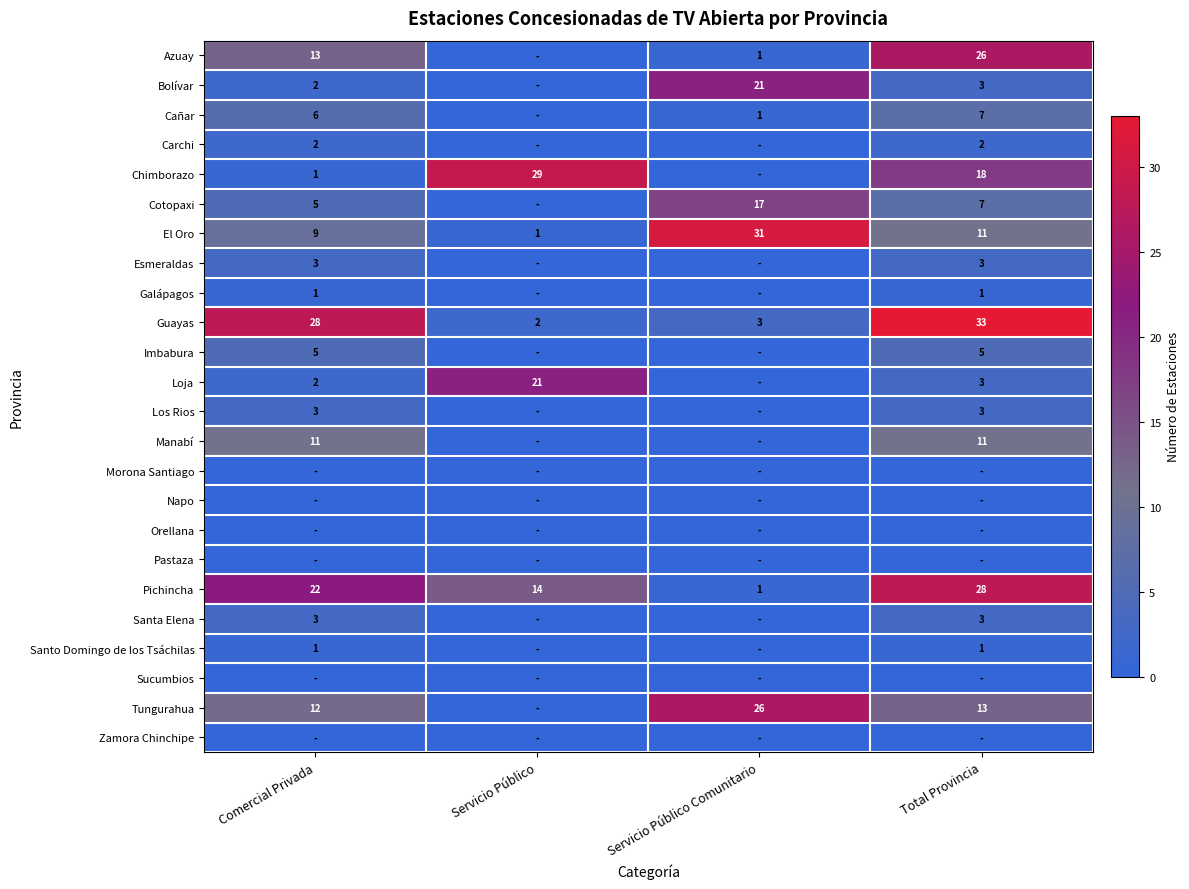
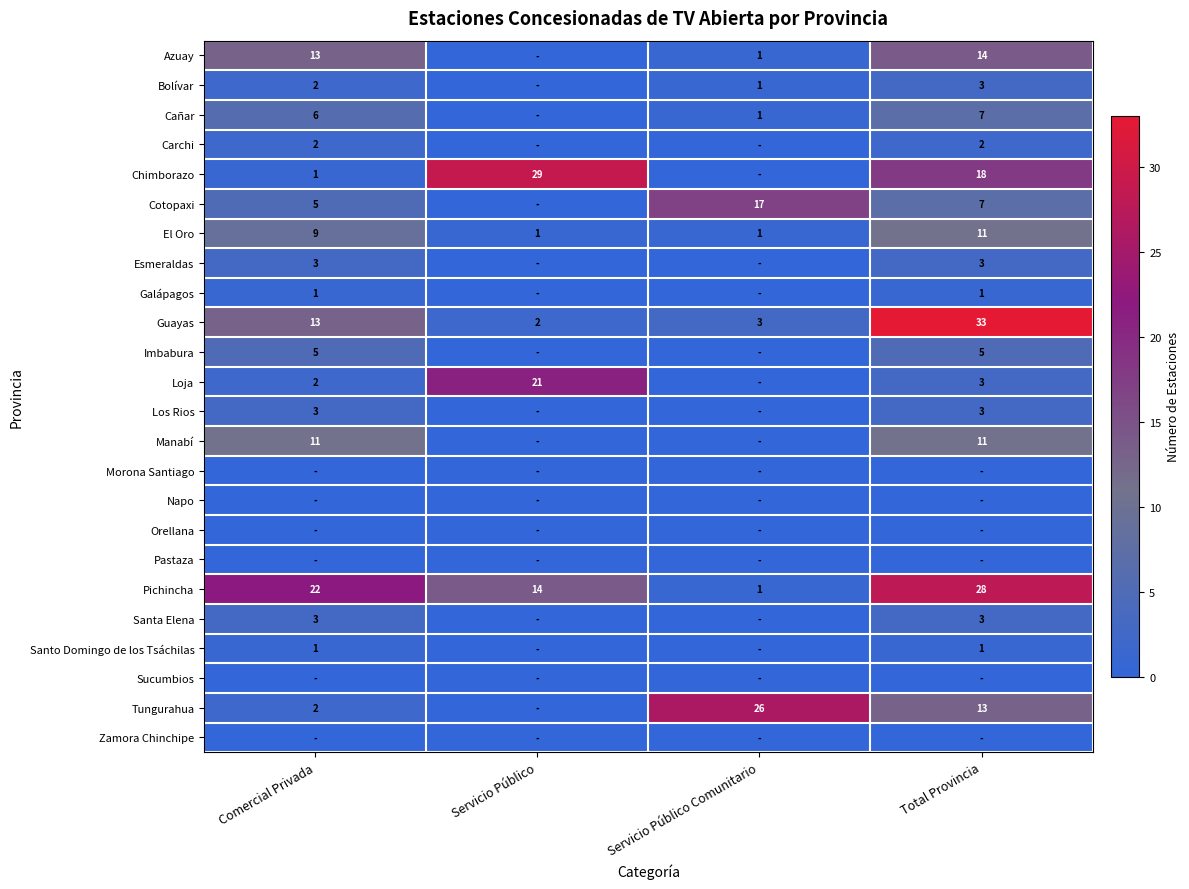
Azuay, Total Provincia: 26 -> 14
Bolívar, Servicio Público Comunitario: 21 -> 1
El Oro, Servicio Público Comunitario: 31 -> 1
Guayas, Comercial Privada: 28 -> 13
Tungurahua, Comercial Privada: 12 -> 2
